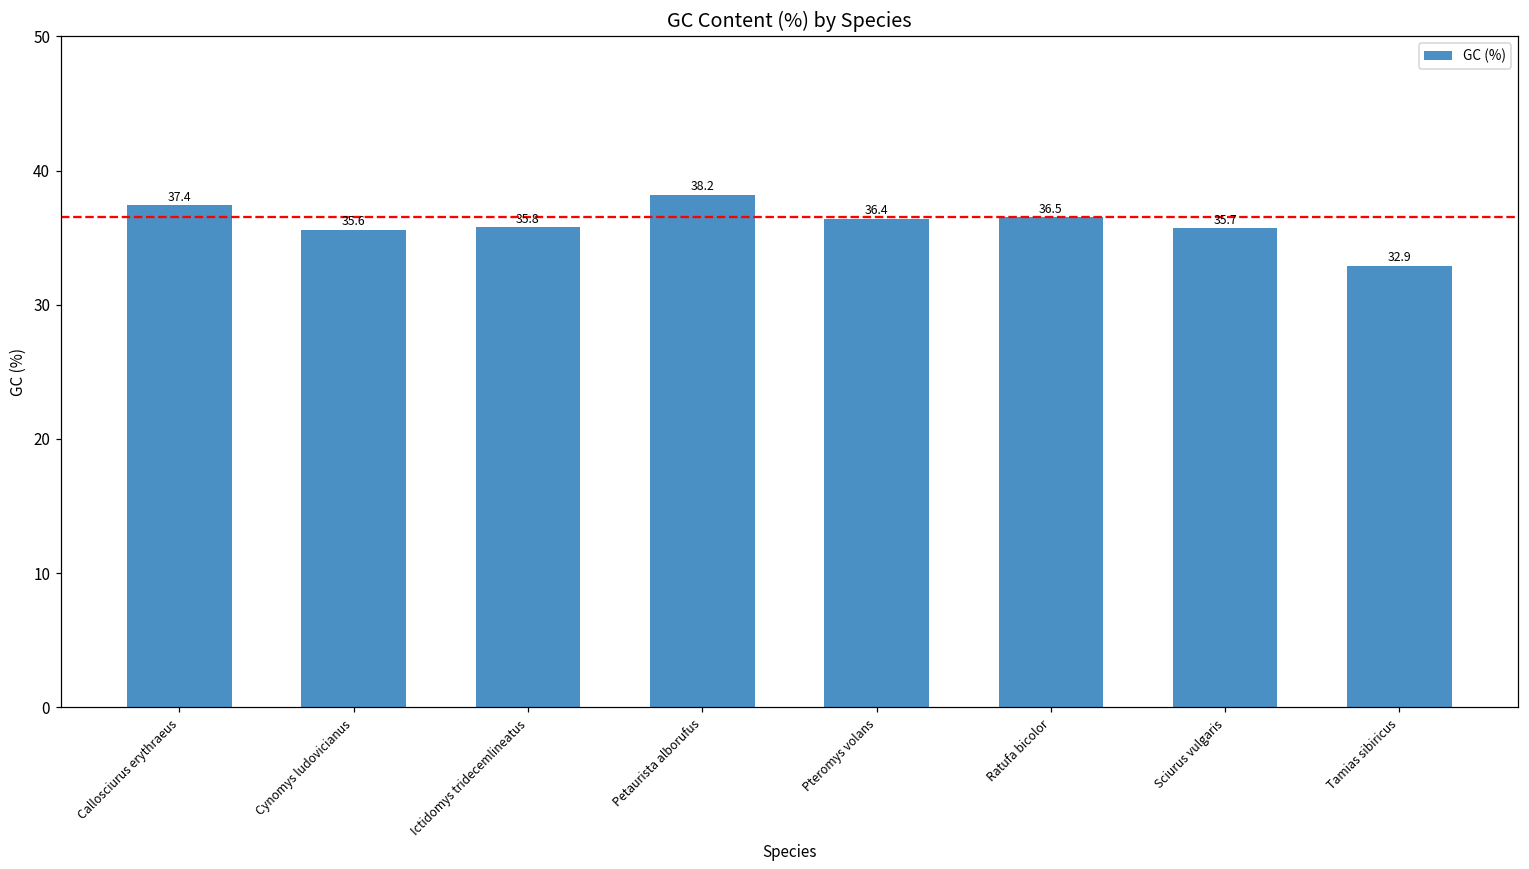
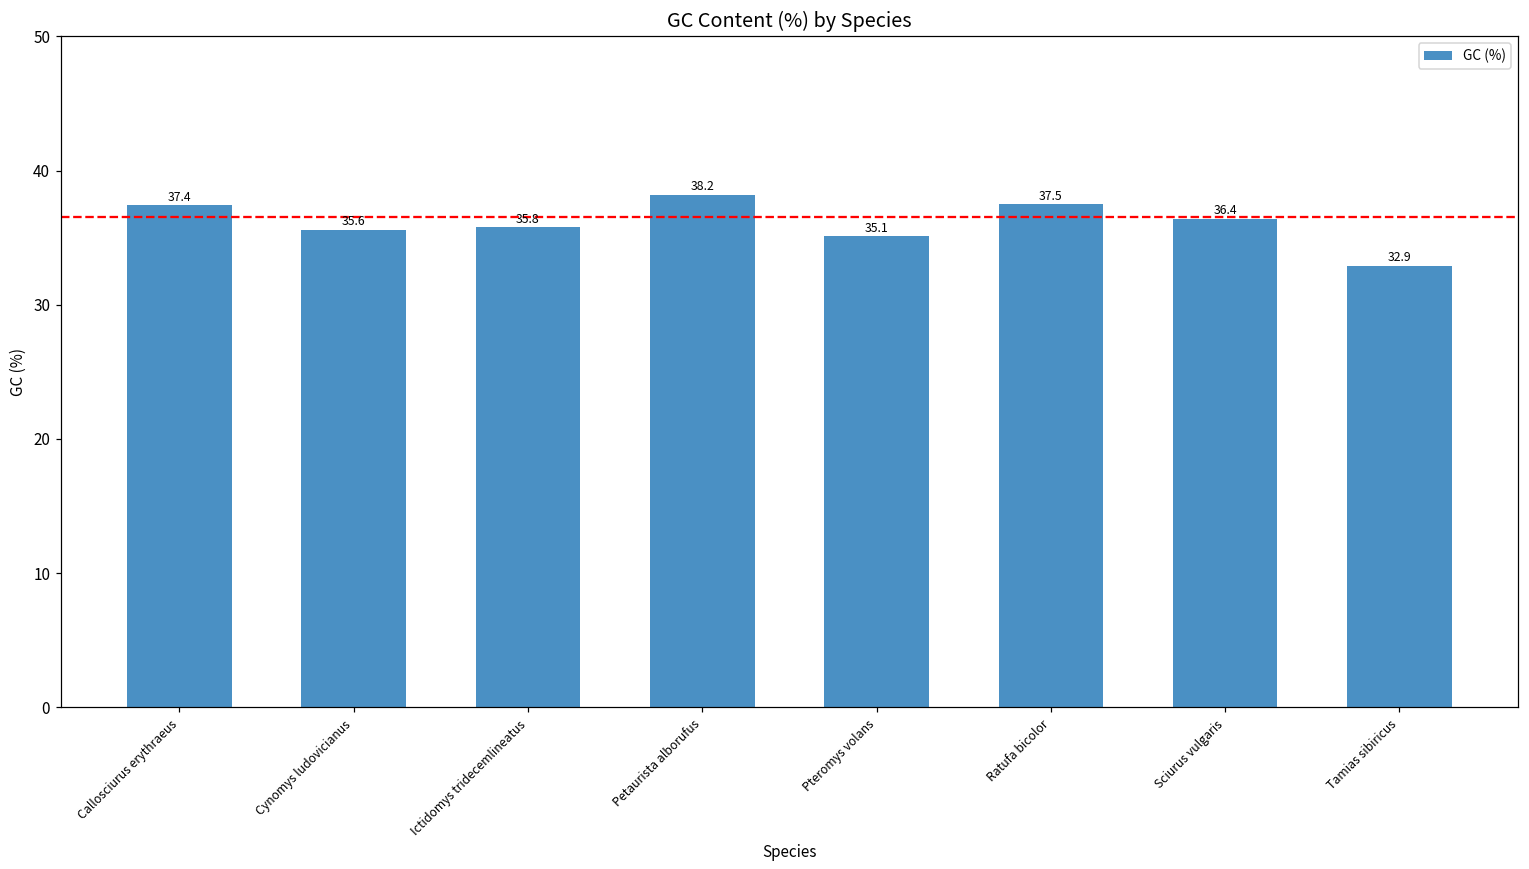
Pteromys volans: 36.4 -> 35.1
Ratufa bicolor: 36.5 -> 37.5
Sciurus vulgaris: 35.7 -> 36.4
